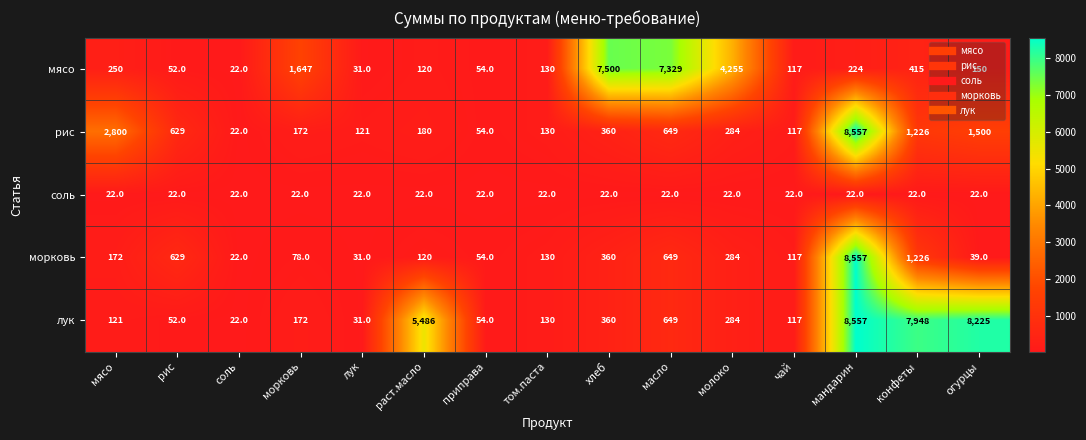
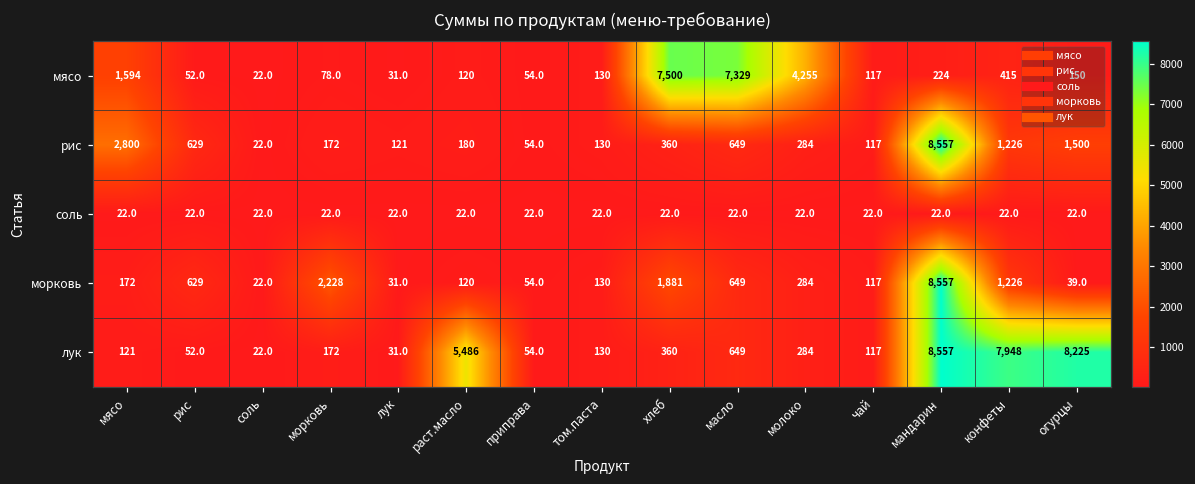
мясо, мясо: 250 -> 1,594
мясо, морковь: 1,647 -> 78.0
морковь, морковь: 78.0 -> 2,228
морковь, хлеб: 360 -> 1,881
